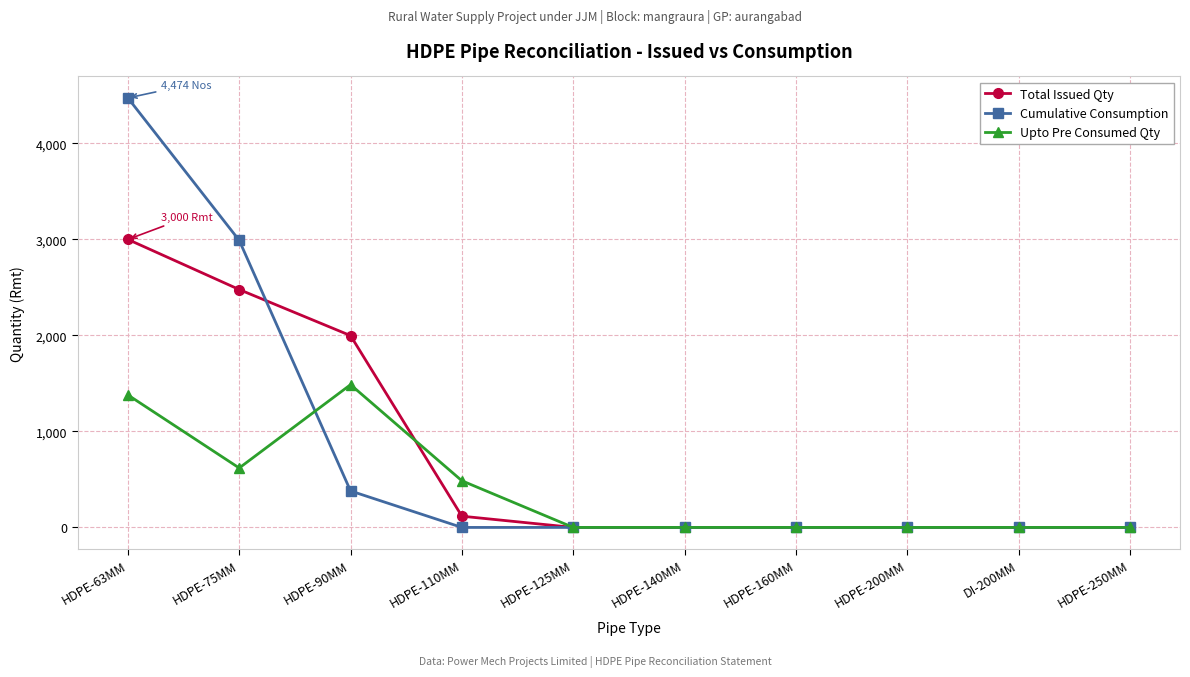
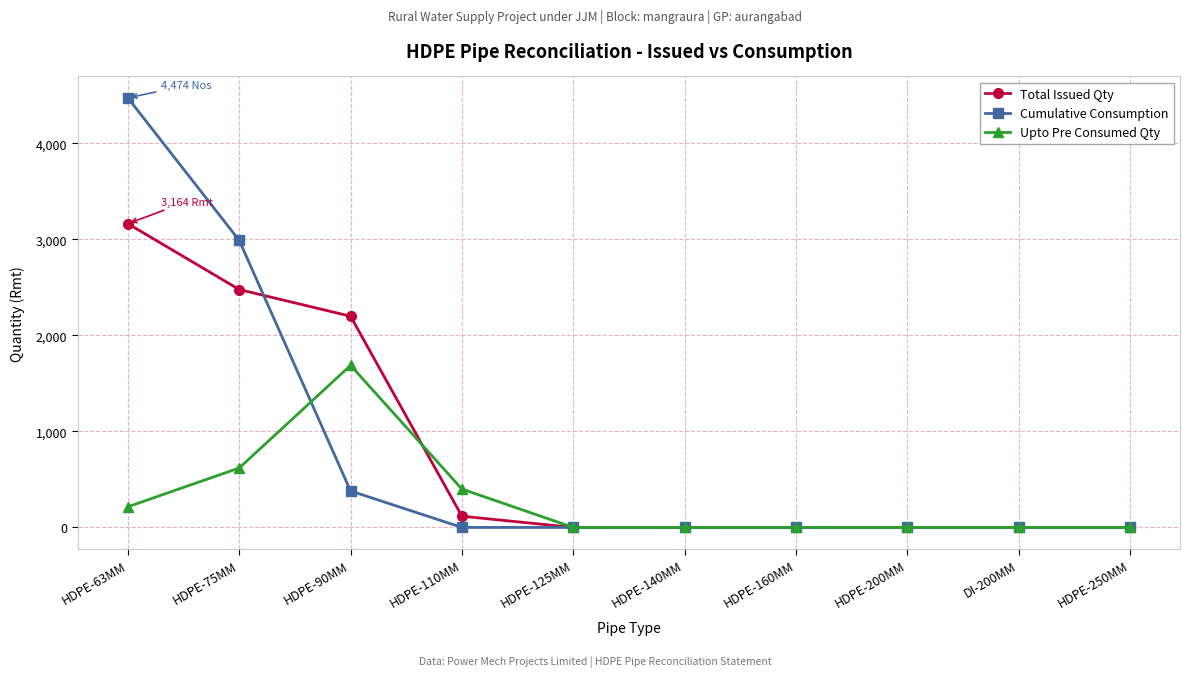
Total Issued Qty, HDPE-63MM: 3,000 -> 3,164
Upto Pre Consumed Qty, HDPE-63MM: 1,400 -> 200
Total Issued Qty, HDPE-90MM: 2,000 -> 2,200
Upto Pre Consumed Qty, HDPE-90MM: 1,500 -> 1,700
Upto Pre Consumed Qty, HDPE-110MM: 500 -> 400
